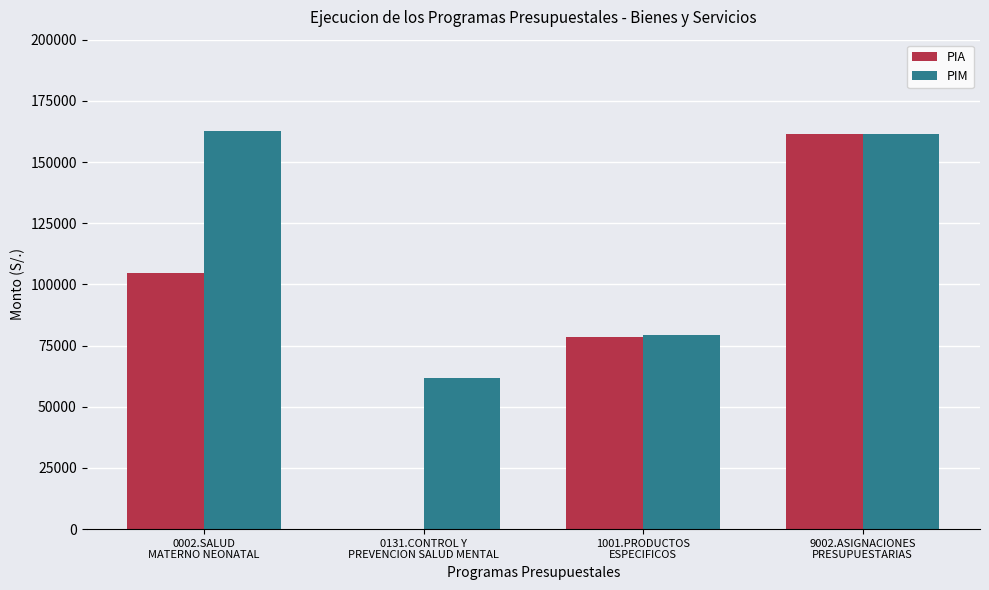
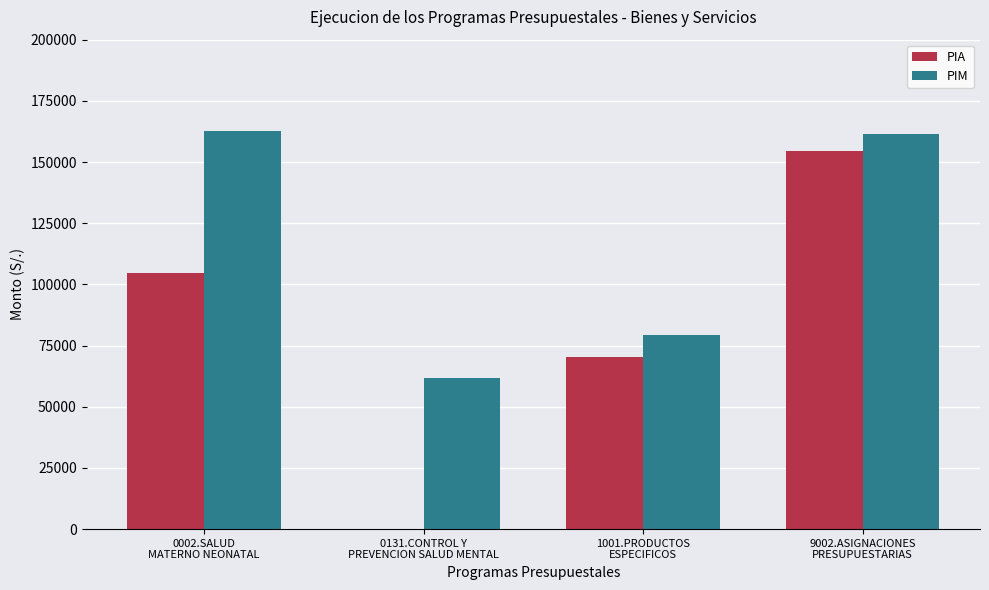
PIA, 1001.PRODUCTOS ESPECIFICOS: 79000 -> 70000
PIA, 9002.ASIGNACIONES PRESUPUESTARIAS: 161000 -> 155000
